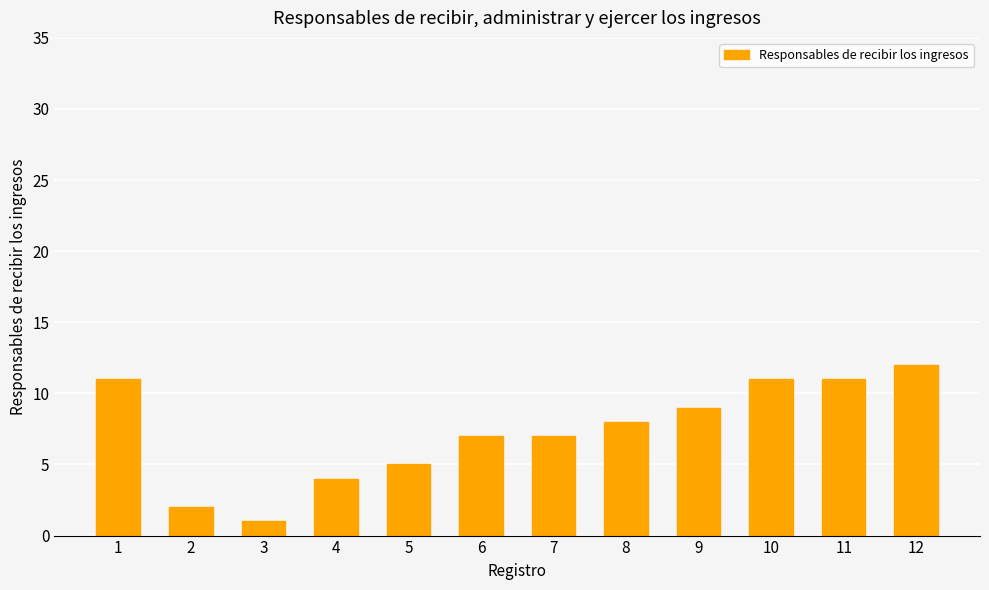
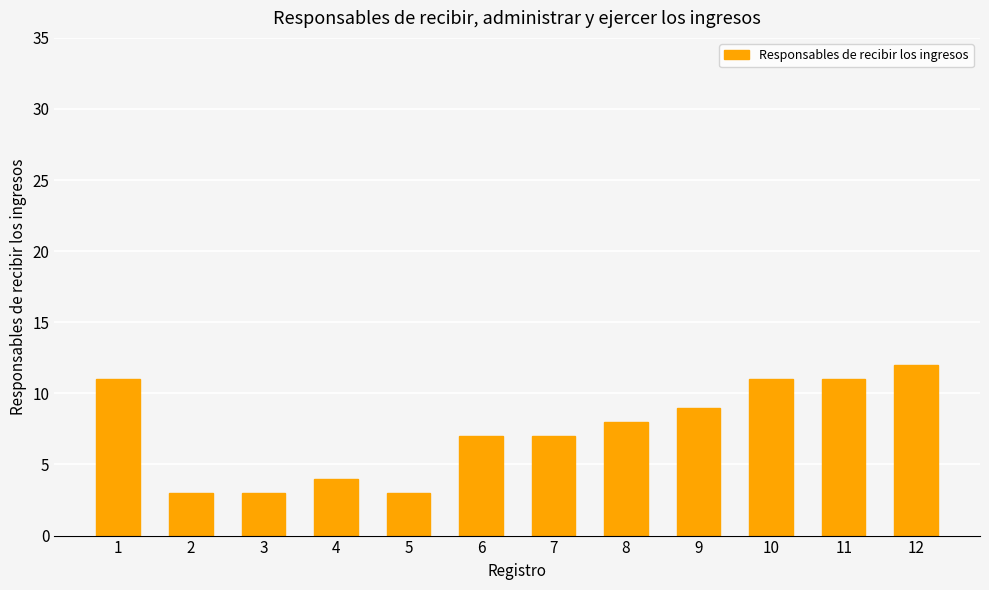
2: 2 -> 3
3: 1 -> 3
5: 5 -> 3
